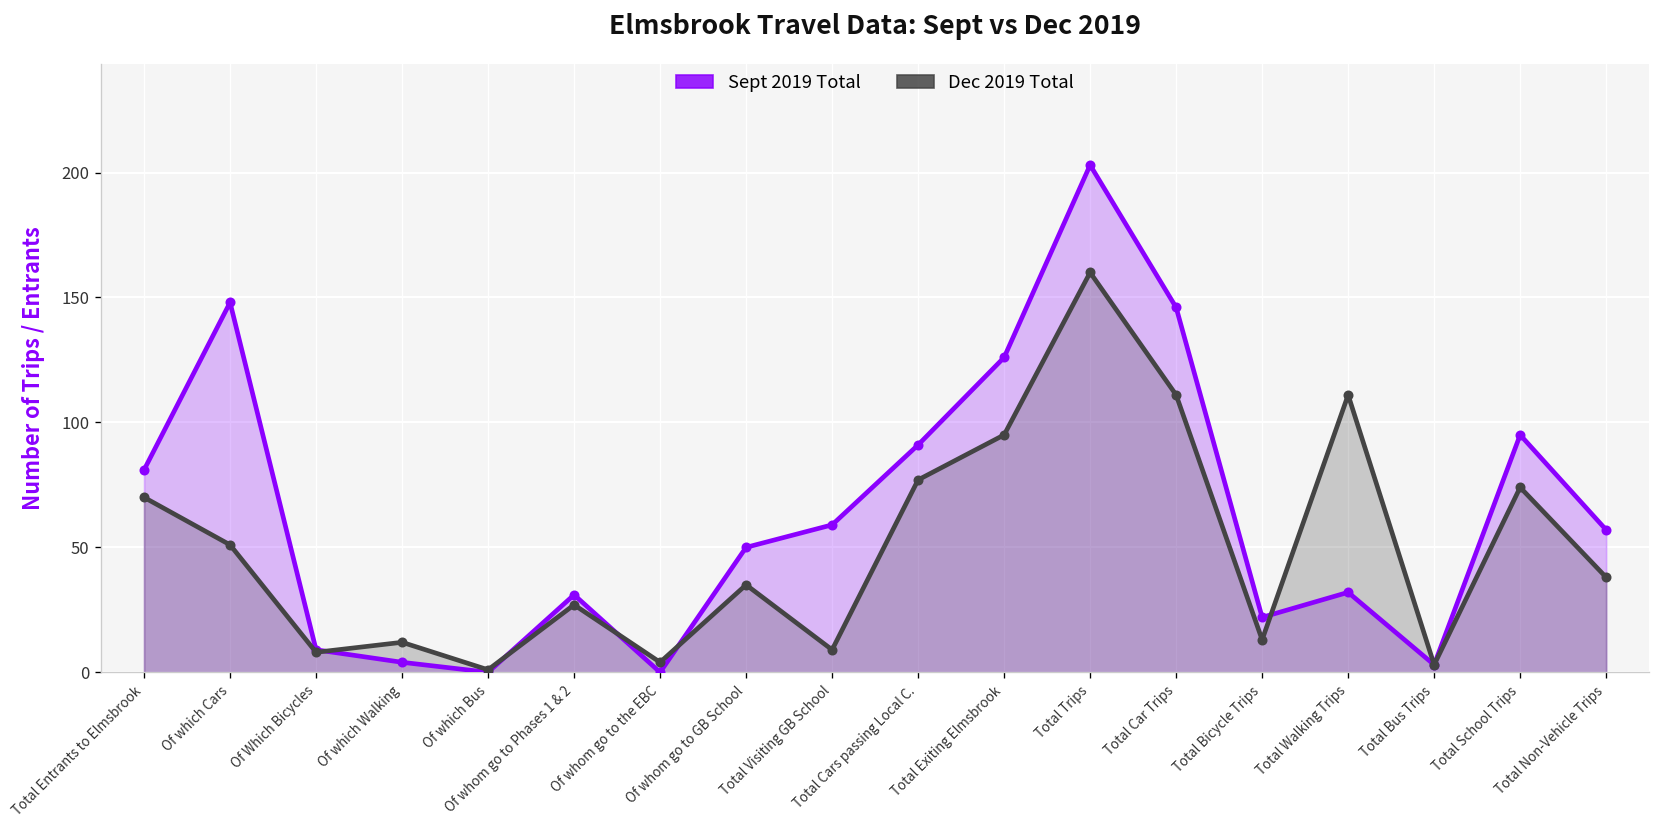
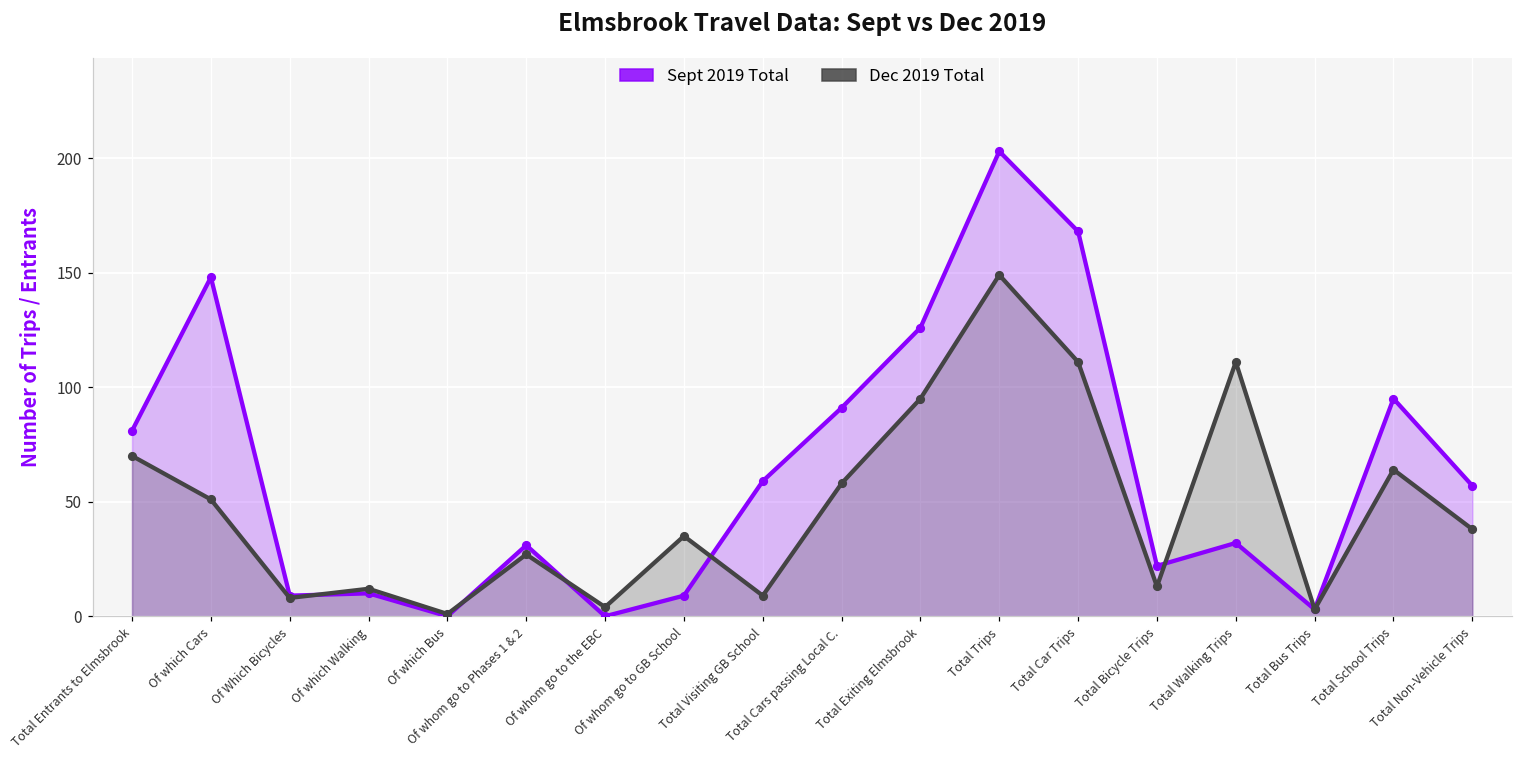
Sept 2019 Total, Of which Walking: 4 -> 10
Sept 2019 Total, Of whom go to GB School: 50 -> 9
Dec 2019 Total, Total Cars passing Local C.: 77 -> 58
Dec 2019 Total, Total Trips: 160 -> 149
Sept 2019 Total, Total Car Trips: 146 -> 168
Dec 2019 Total, Total School Trips: 74 -> 64
